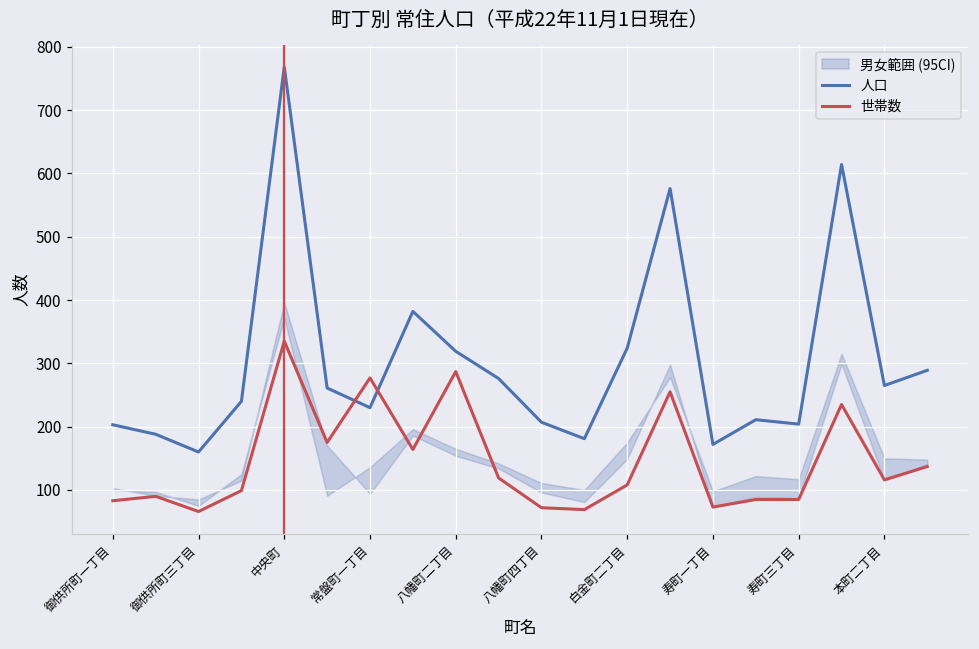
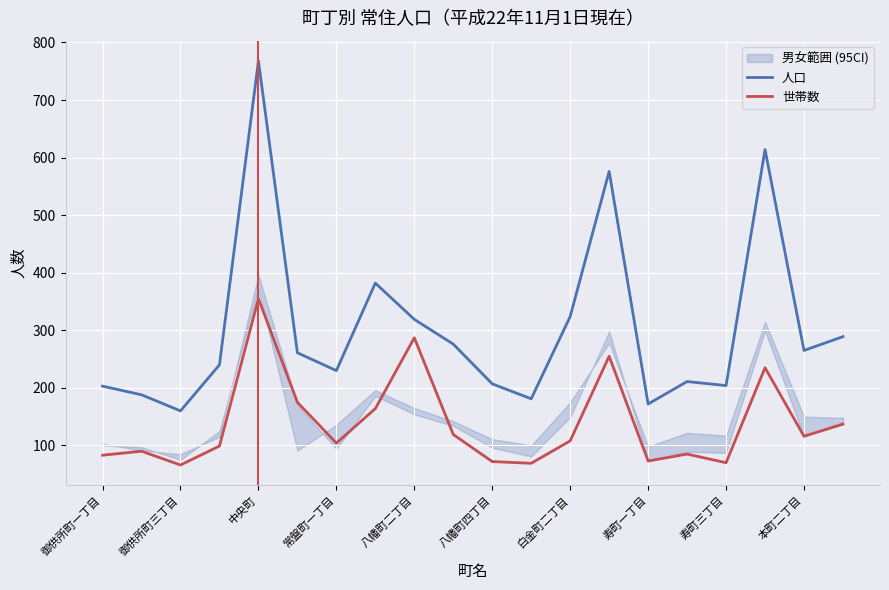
世帯数, 中央町: 340 -> 360
世帯数, 常盤町一丁目: 280 -> 100
世帯数, 寿町三丁目: 90 -> 70
